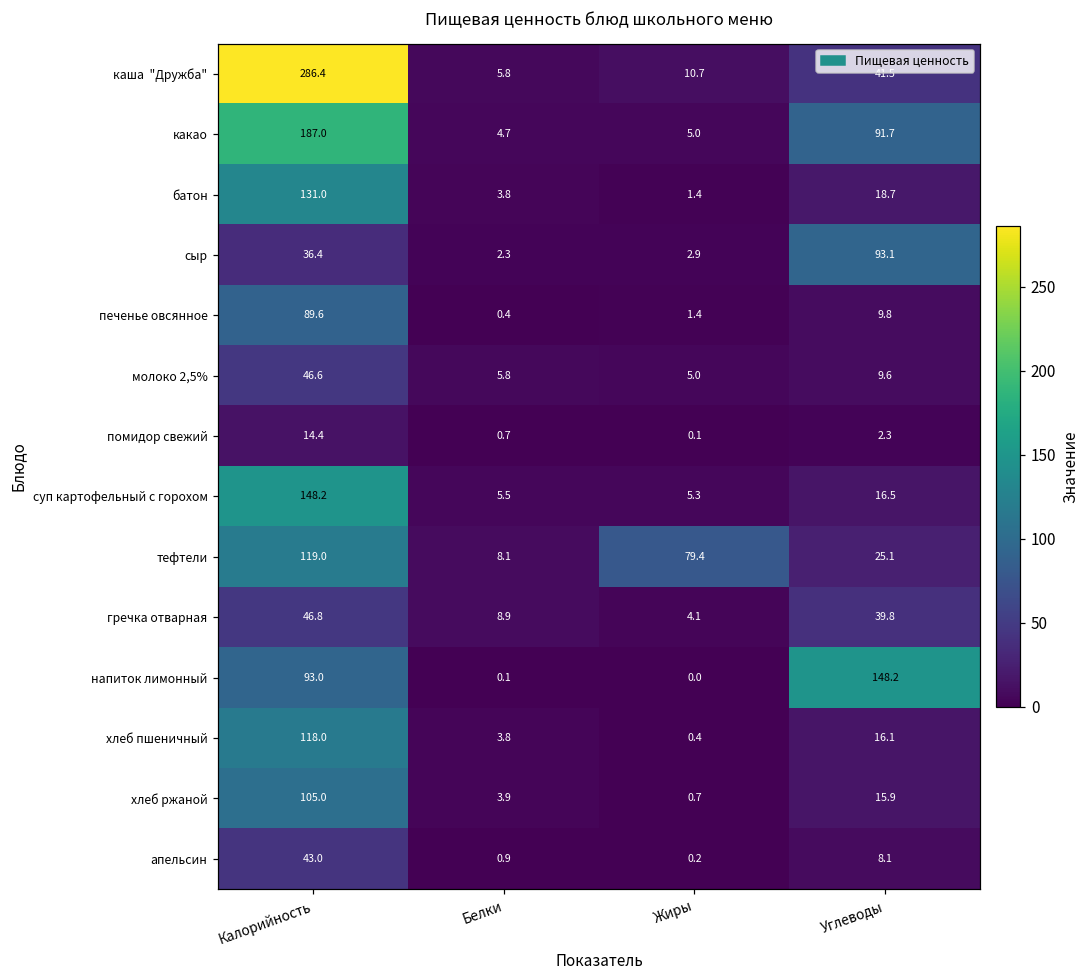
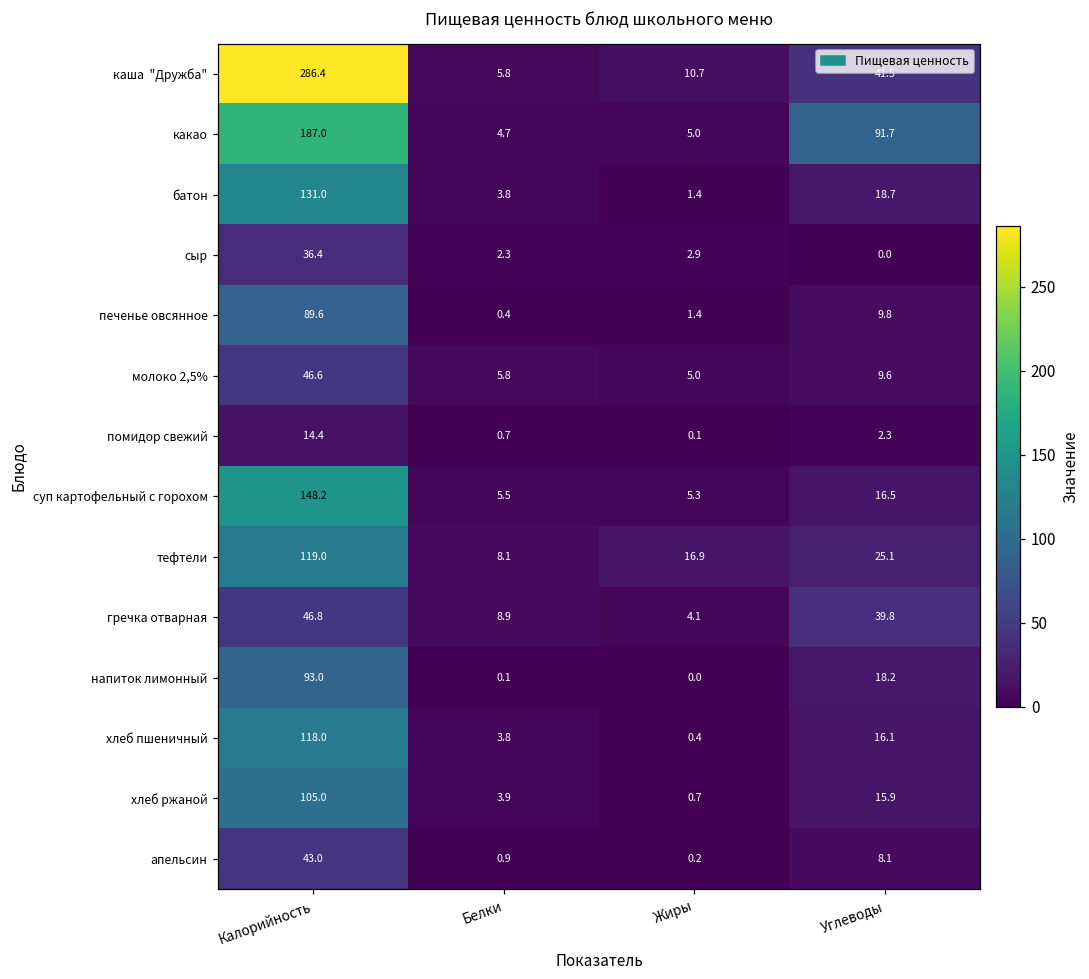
сыр, Углеводы: 93.1 -> 0.0
тефтели, Жиры: 79.4 -> 16.9
напиток лимонный, Углеводы: 148.2 -> 18.2
